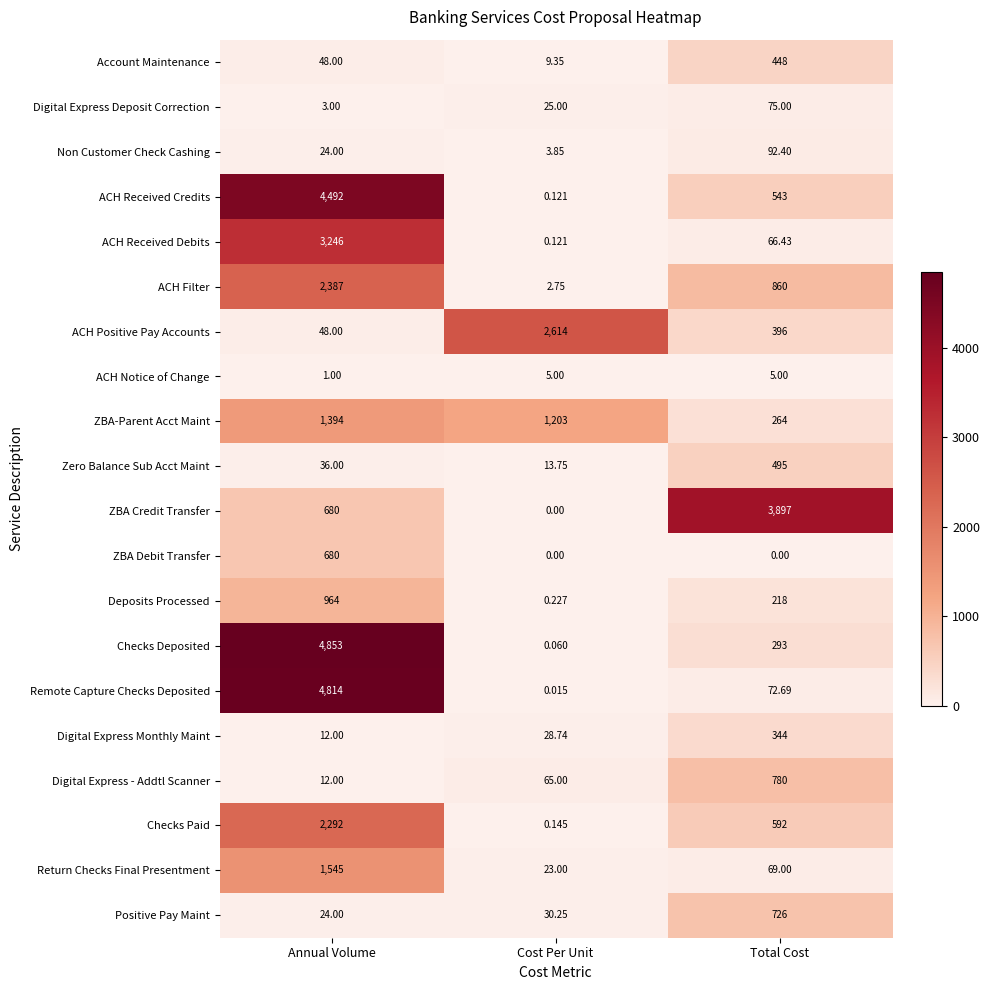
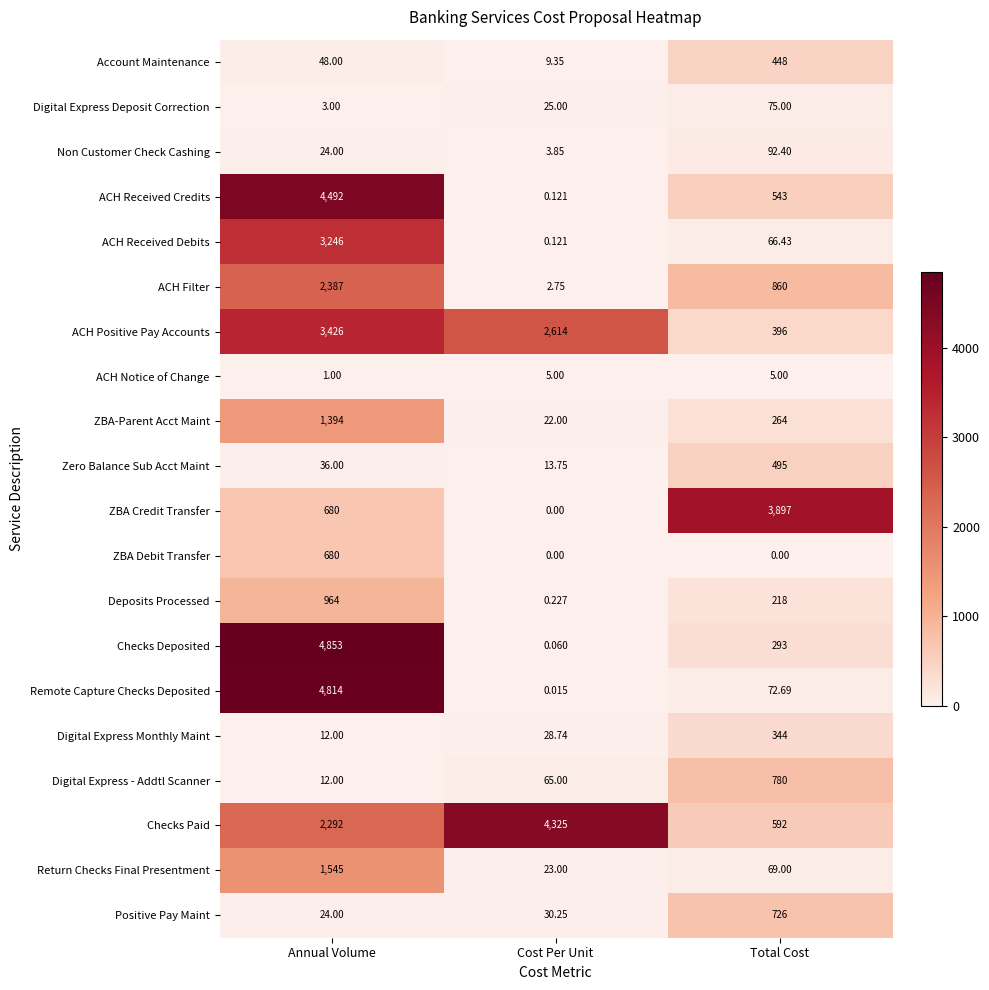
ACH Positive Pay Accounts, Annual Volume: 48.00 -> 3,426
ZBA-Parent Acct Maint, Cost Per Unit: 1,203 -> 22.00
Checks Paid, Cost Per Unit: 0.145 -> 4,325
